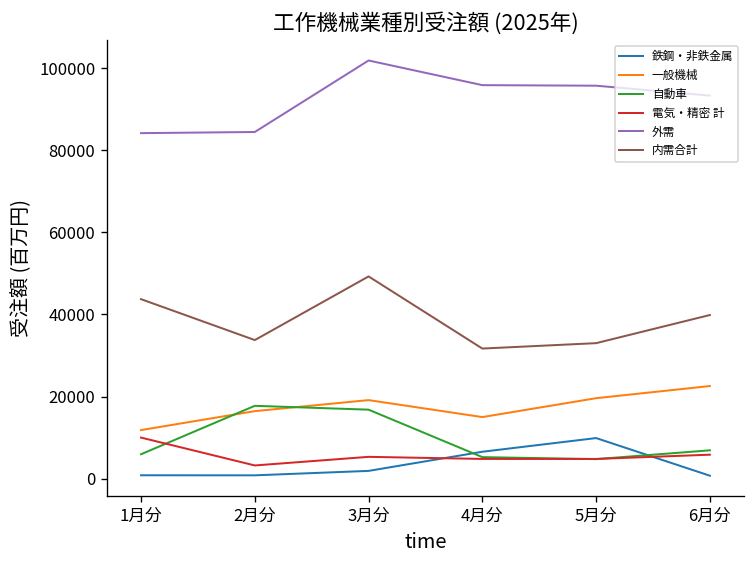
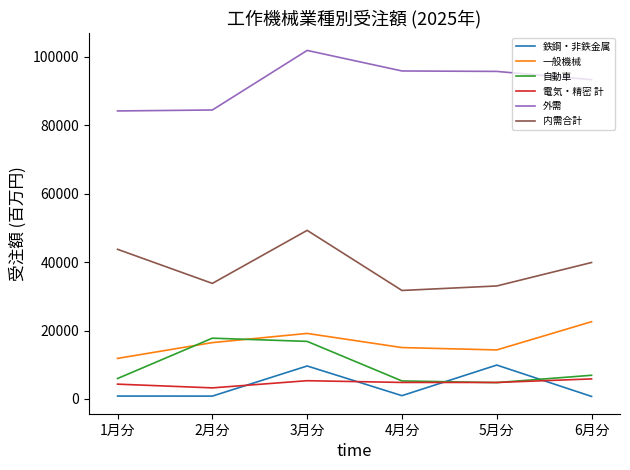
電気・精密 計, 1月分: 10000 -> 4000
鉄鋼・非鉄金属, 3月分: 2000 -> 10000
鉄鋼・非鉄金属, 4月分: 7000 -> 1000
一般機械, 5月分: 20000 -> 14000
